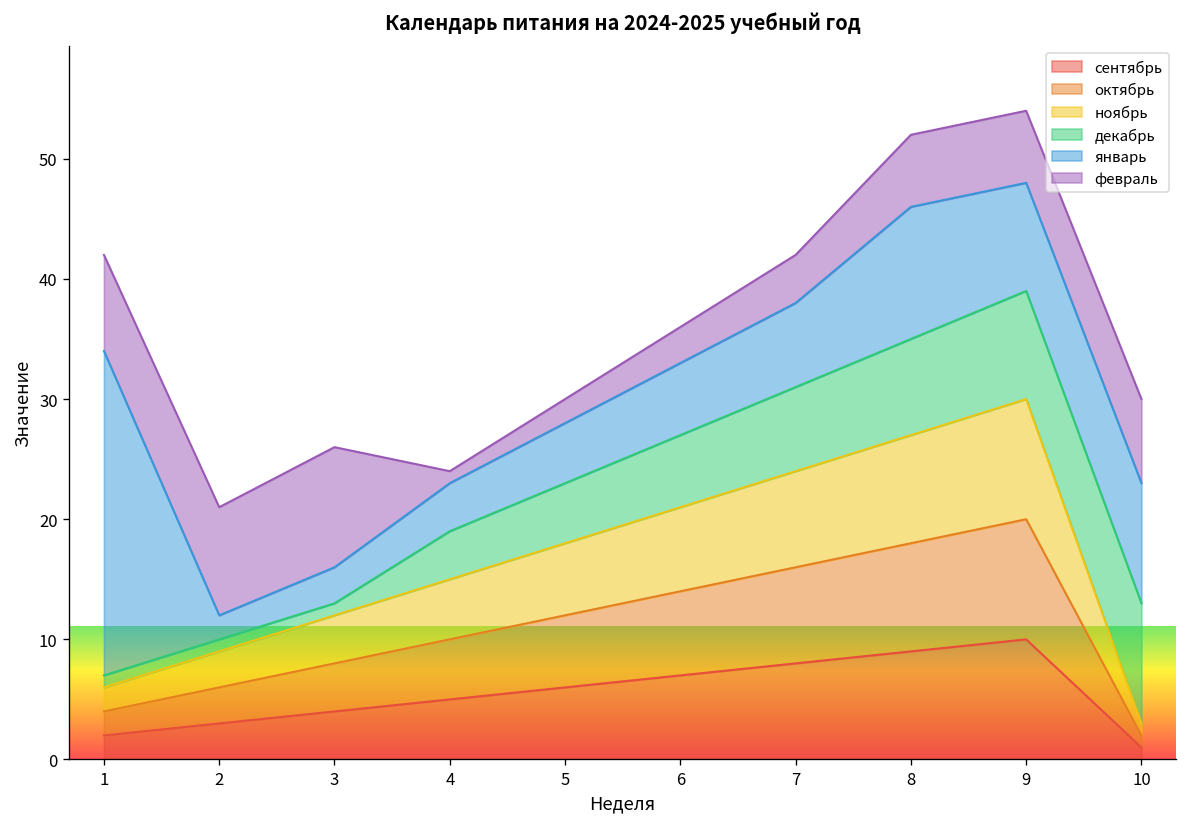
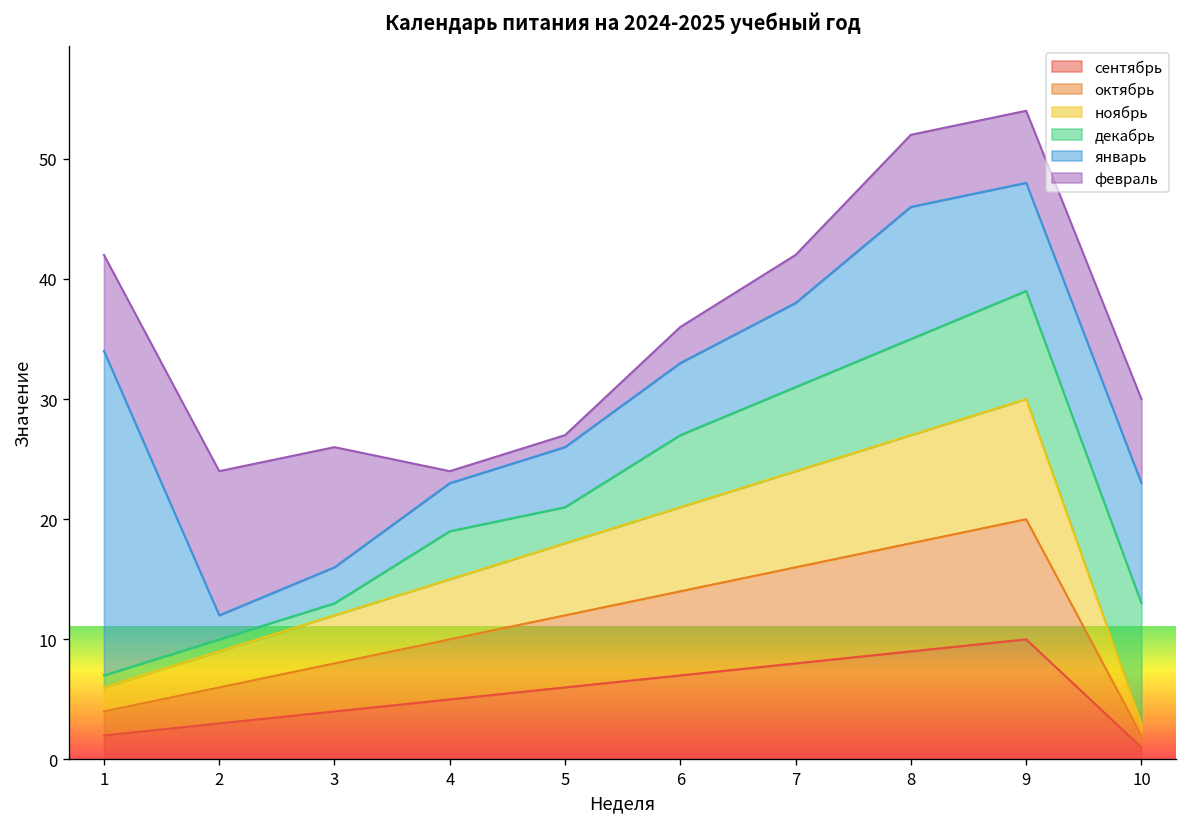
февраль, 2: 9 -> 12
декабрь, 5: 5 -> 3
февраль, 5: 2 -> 1
